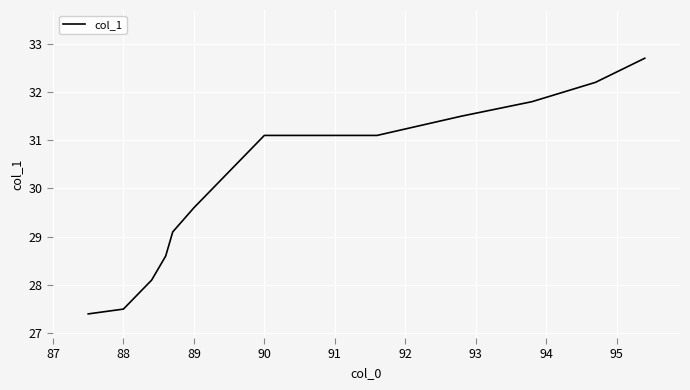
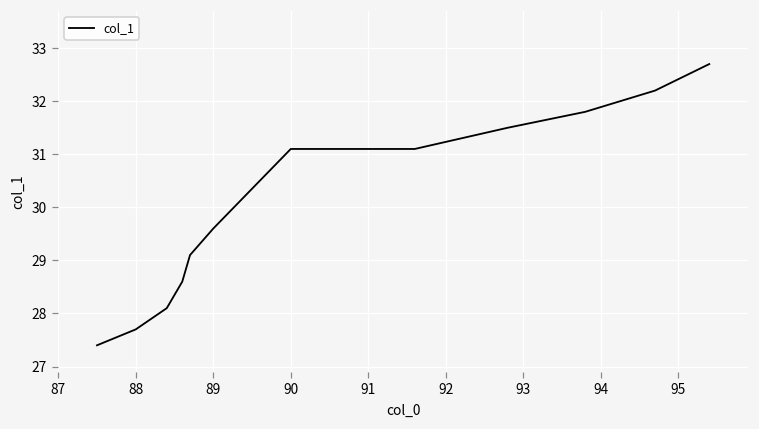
88: 27.5 -> 27.7
